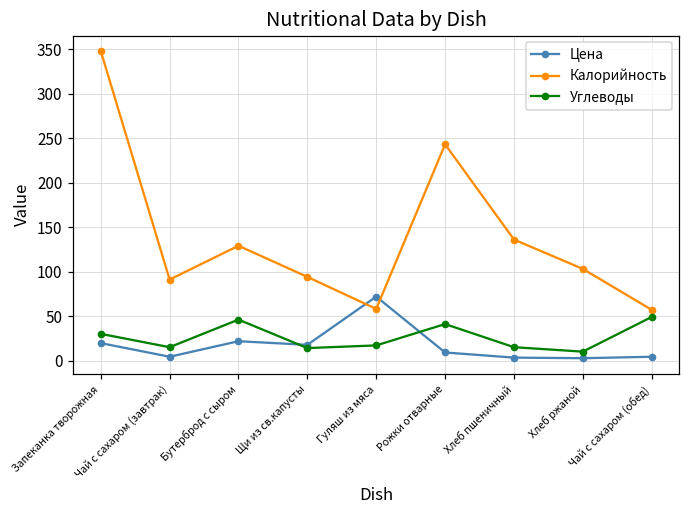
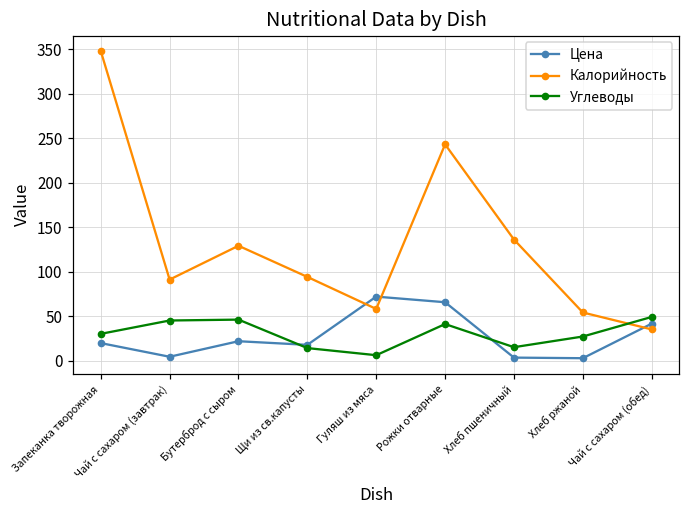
Углеводы, Чай с сахаром (завтрак): 20 -> 50
Углеводы, Гуляш из мяса: 20 -> 10
Цена, Рожки отварные: 10 -> 70
Калорийность, Хлеб ржаной: 100 -> 50
Углеводы, Хлеб ржаной: 10 -> 30
Цена, Чай с сахаром (обед): 0 -> 40
Калорийность, Чай с сахаром (обед): 60 -> 40
